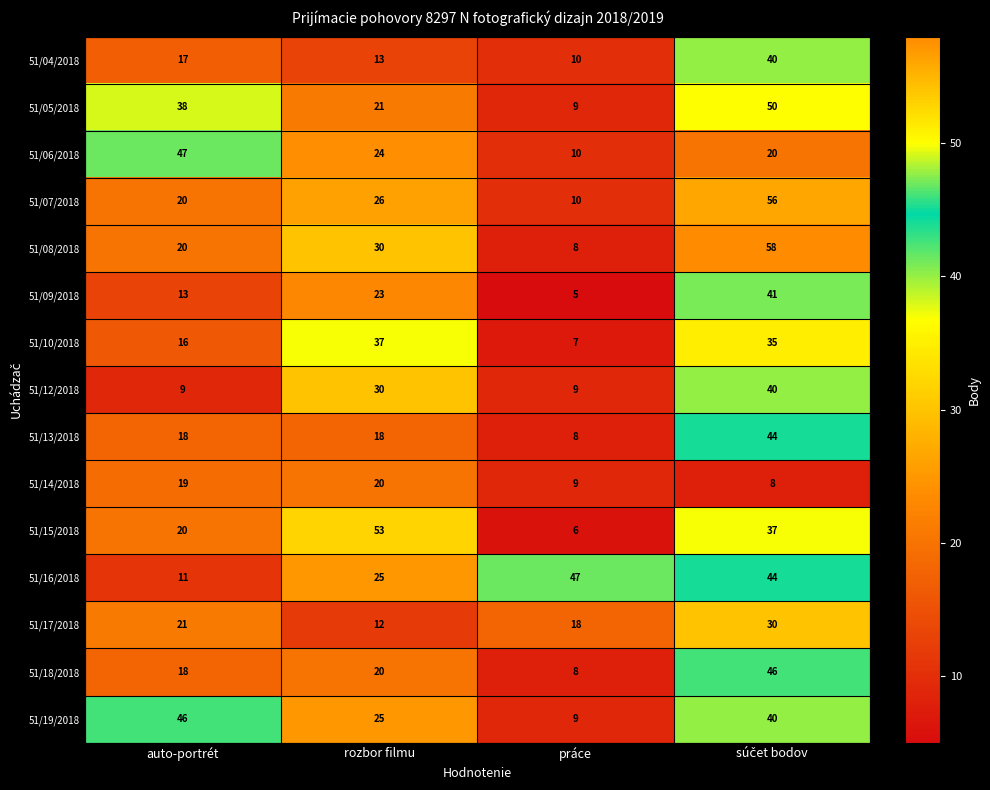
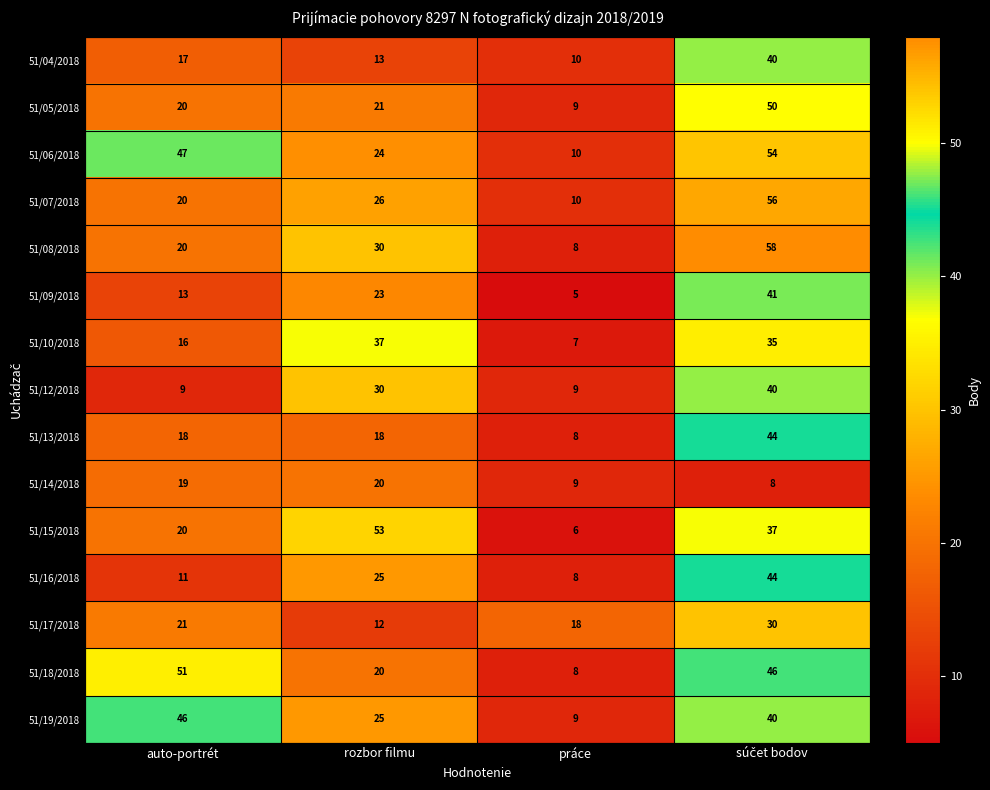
51/05/2018, auto-portrét: 38 -> 20
51/06/2018, súčet bodov: 20 -> 54
51/16/2018, práce: 47 -> 8
51/18/2018, auto-portrét: 18 -> 51
